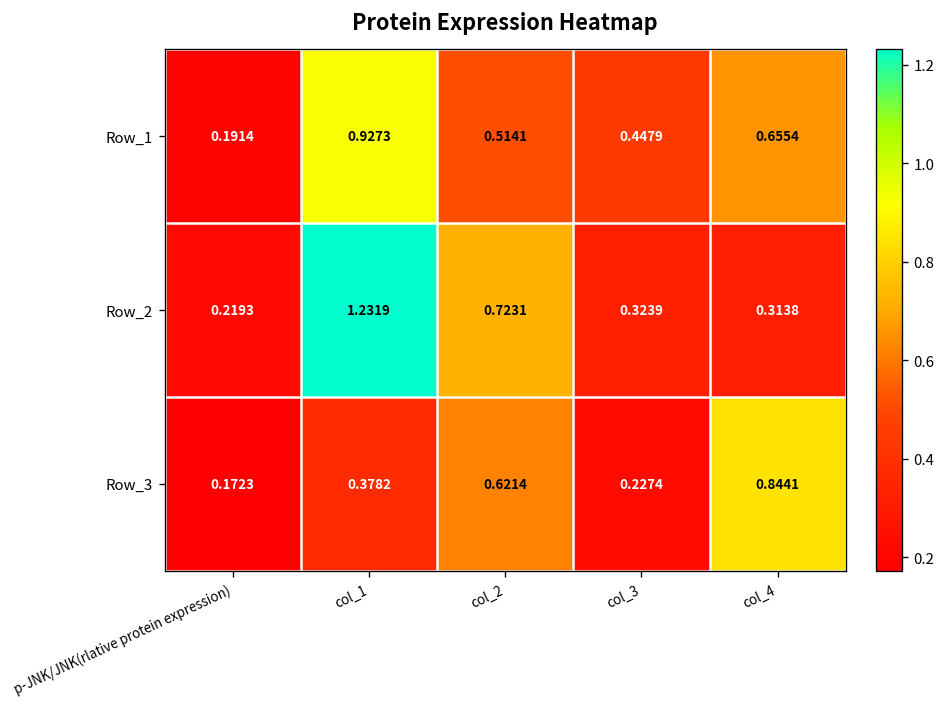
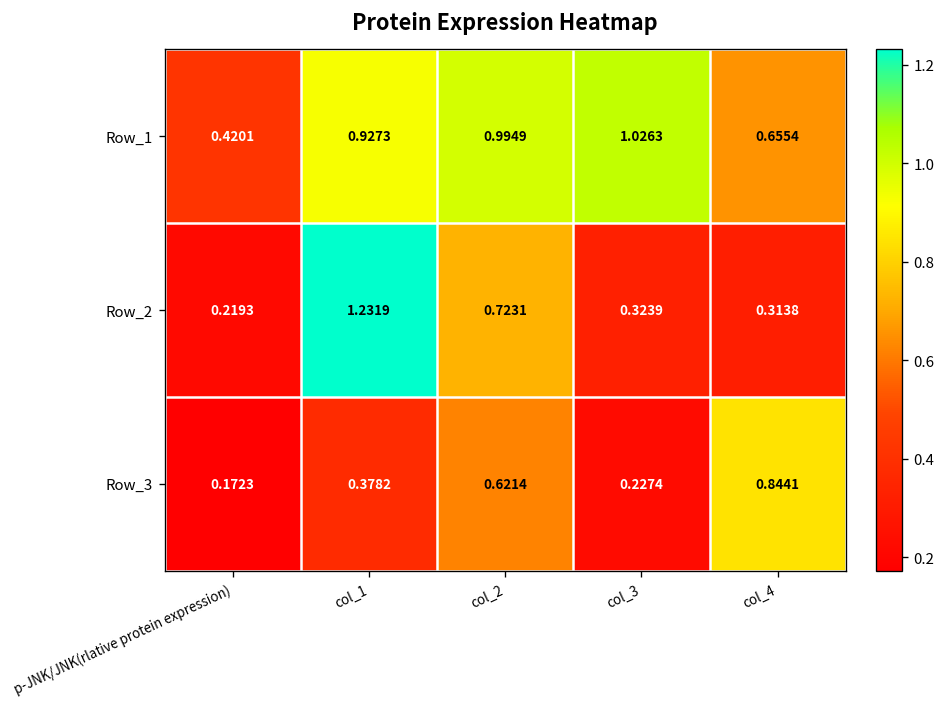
Row_1, p-JNK/JNK(rlative protein expression): 0.1914 -> 0.4201
Row_1, col_2: 0.5141 -> 0.9949
Row_1, col_3: 0.4479 -> 1.0263
